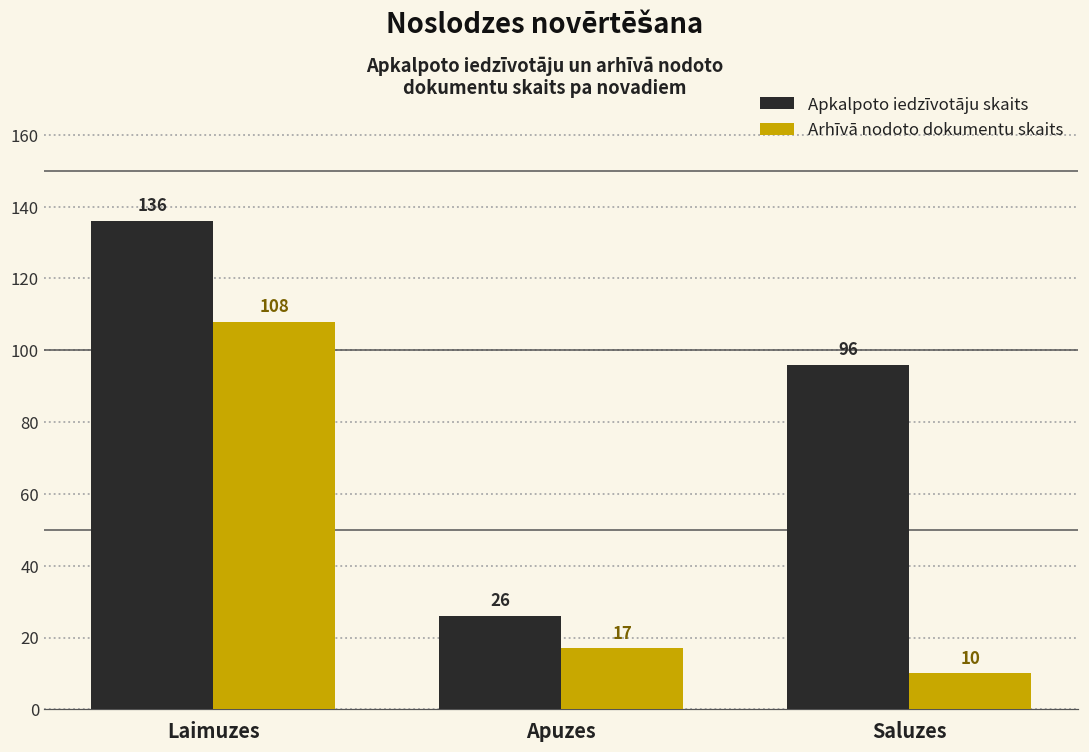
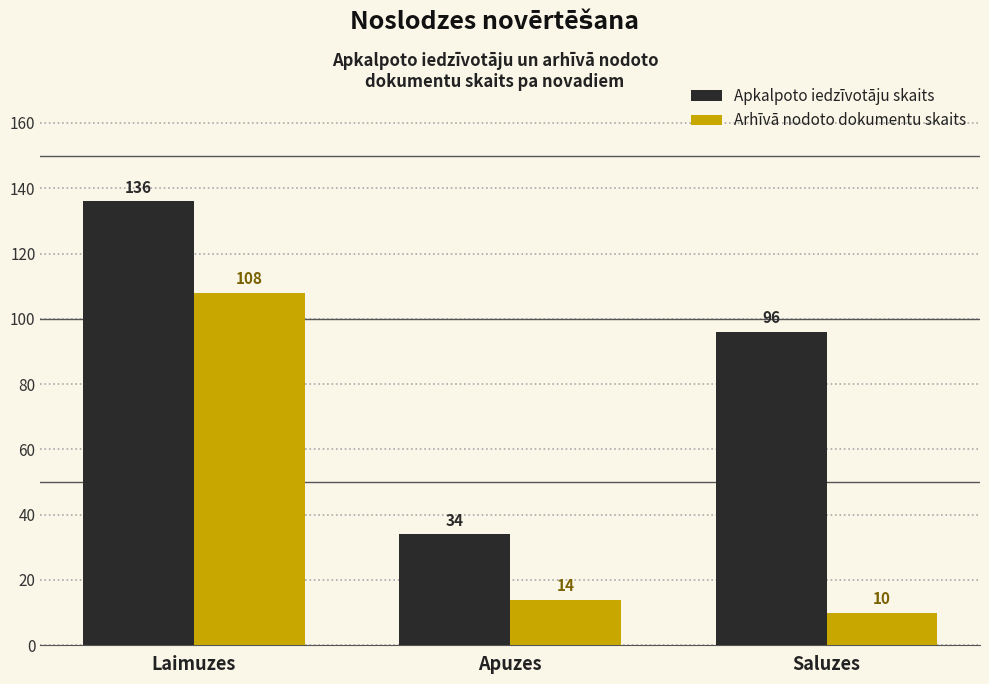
Apkalpoto iedzīvotāju skaits, Apuzes: 26 -> 34
Arhīvā nodoto dokumentu skaits, Apuzes: 17 -> 14
